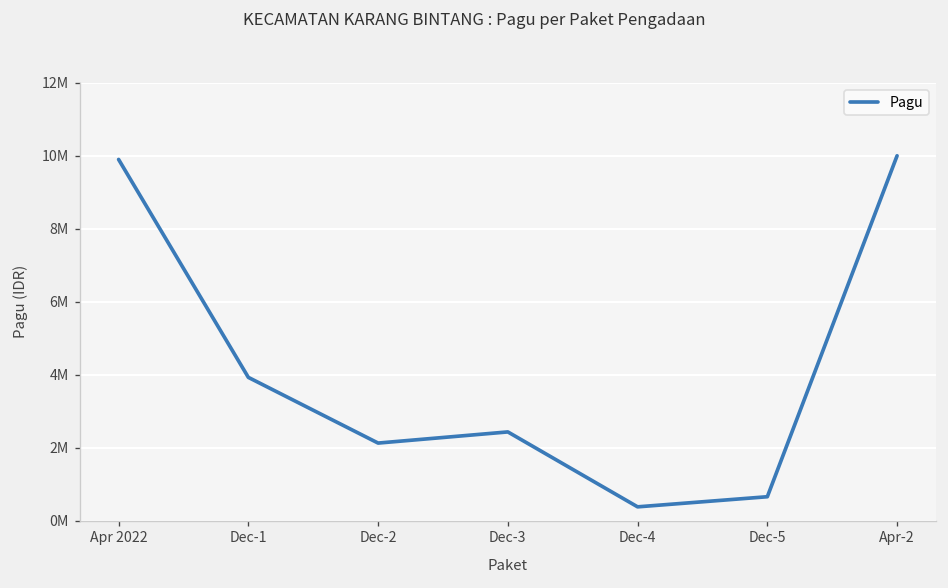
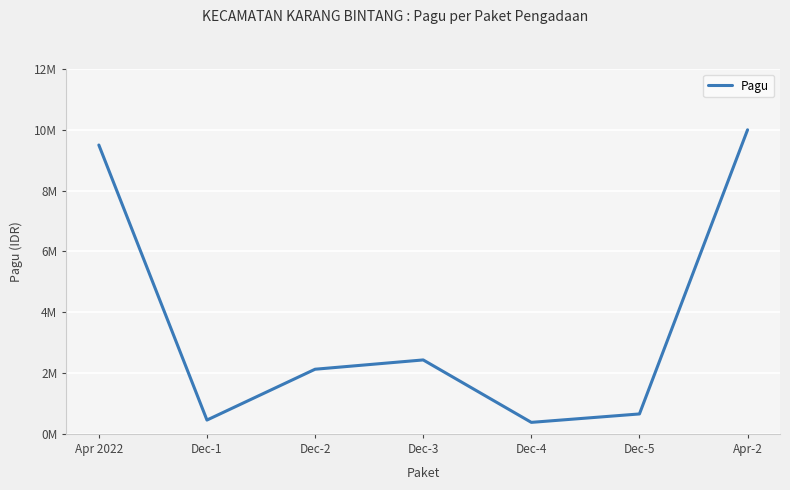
Apr 2022: 9900000 -> 9500000
Dec-1: 3900000 -> 500000
